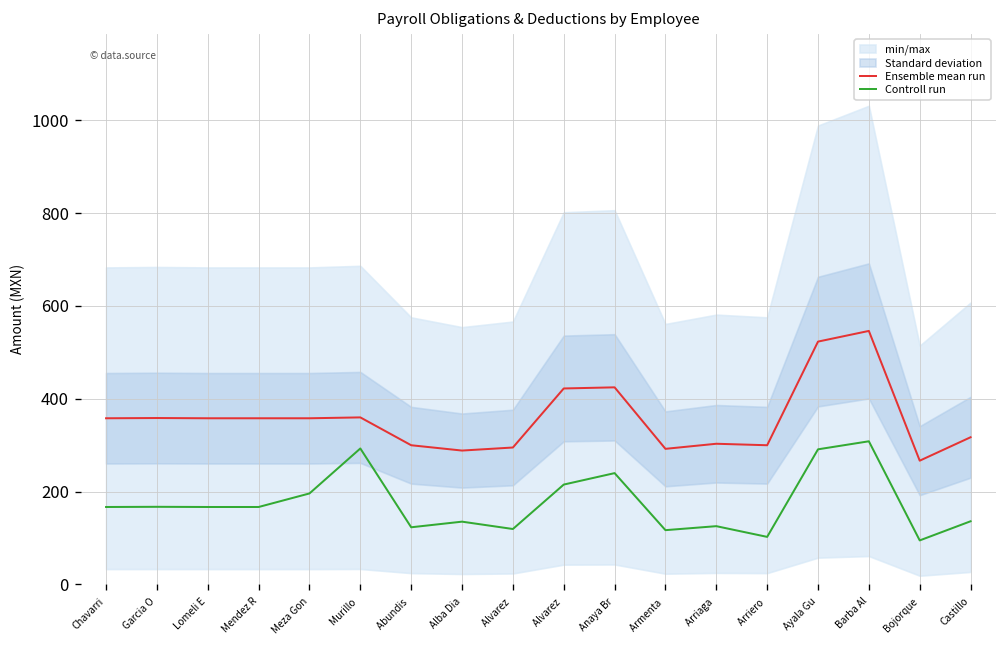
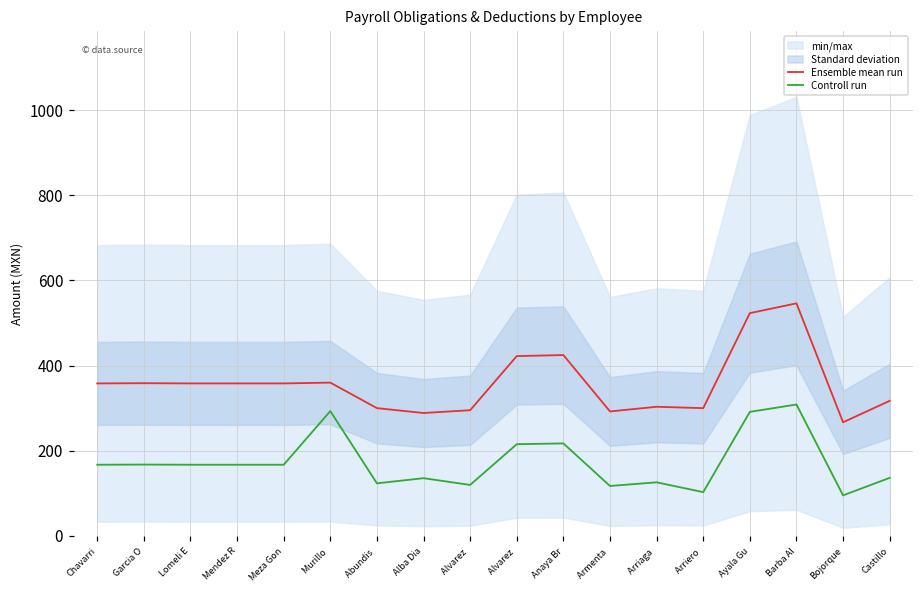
Controll run, Meza Gon: 200 -> 170
Controll run, Anaya Br: 240 -> 220
